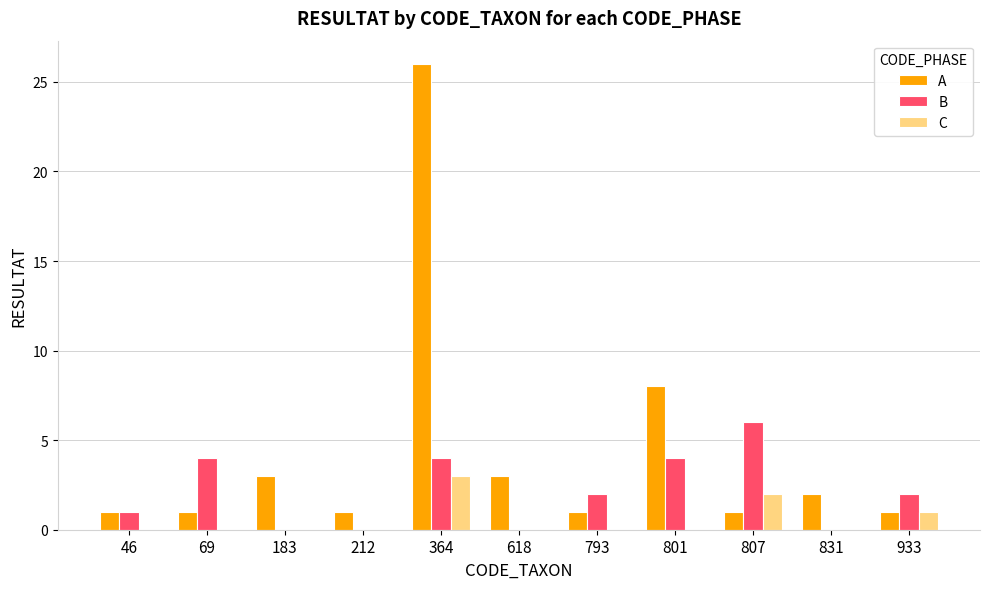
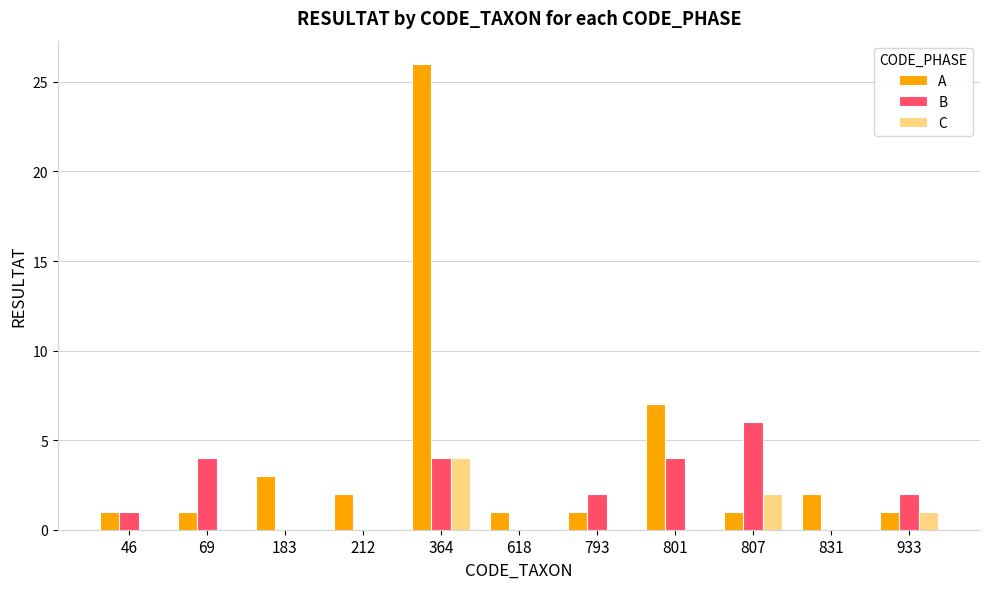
A, 212: 1 -> 2
C, 364: 3 -> 4
A, 618: 3 -> 1
A, 801: 8 -> 7
